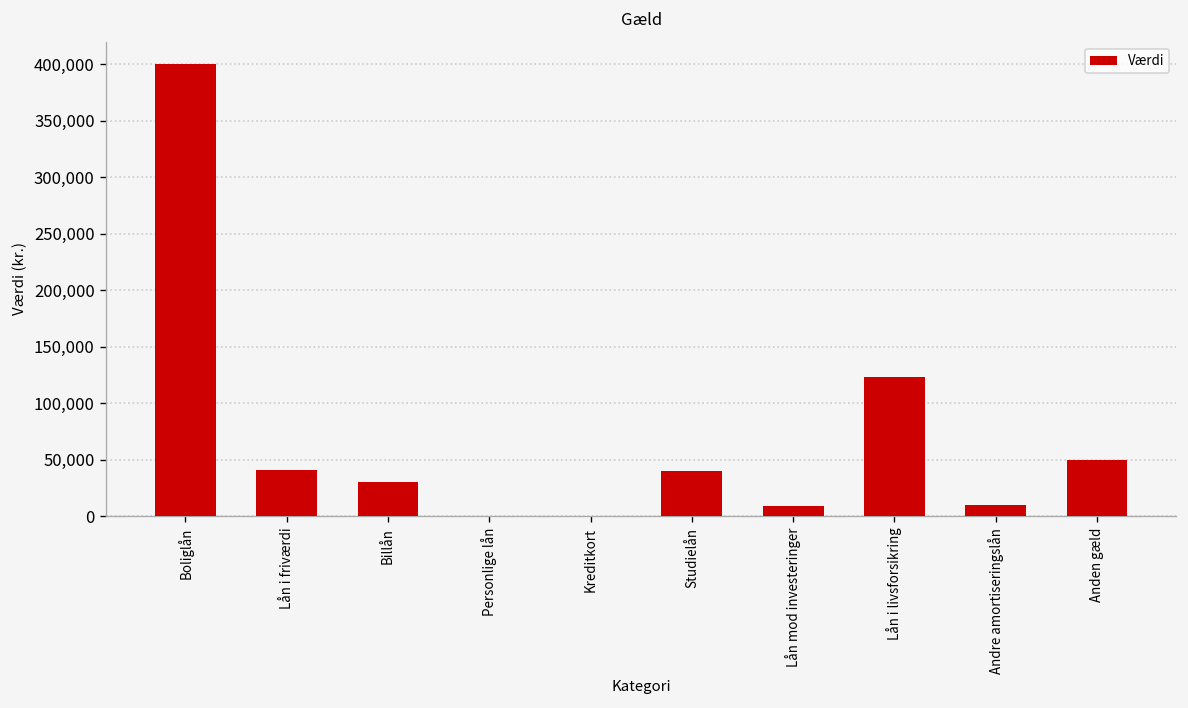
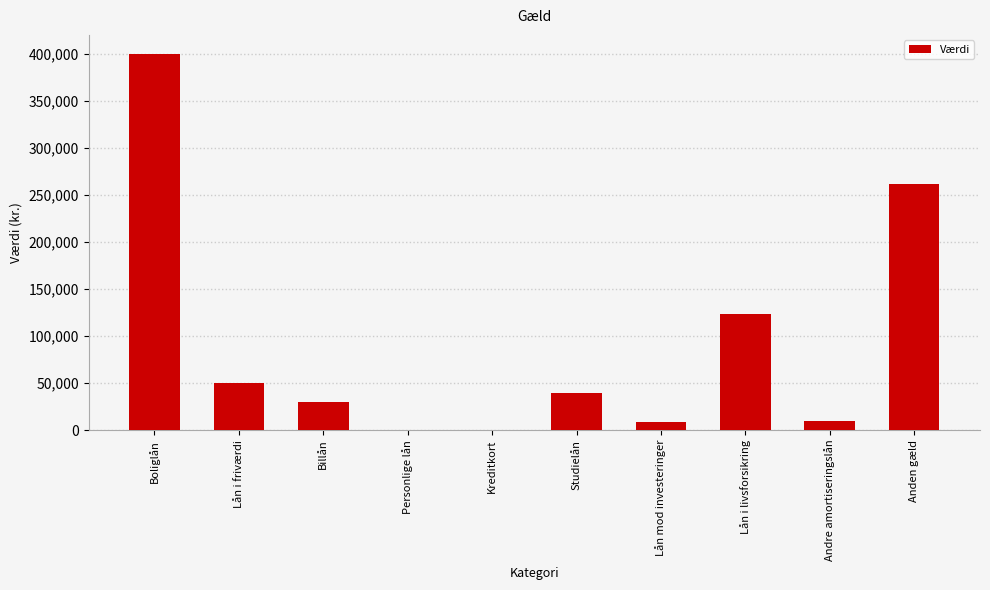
Lån i friværdi: 40,000 -> 50,000
Anden gæld: 50,000 -> 260,000
